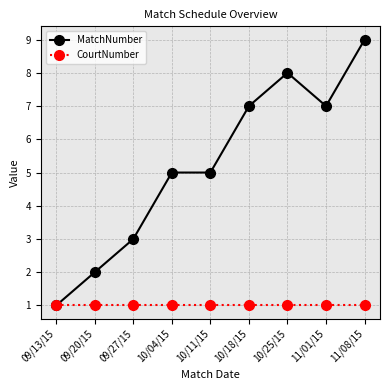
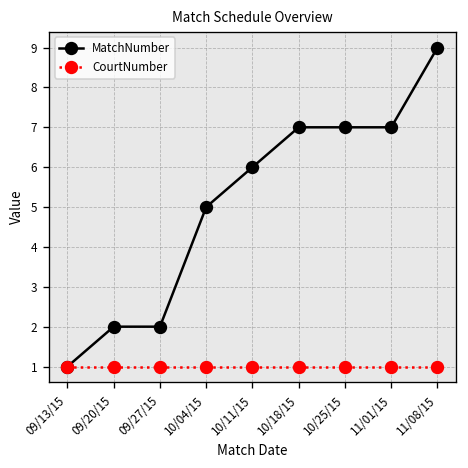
MatchNumber, 09/27/15: 3 -> 2
MatchNumber, 10/11/15: 5 -> 6
MatchNumber, 10/25/15: 8 -> 7
